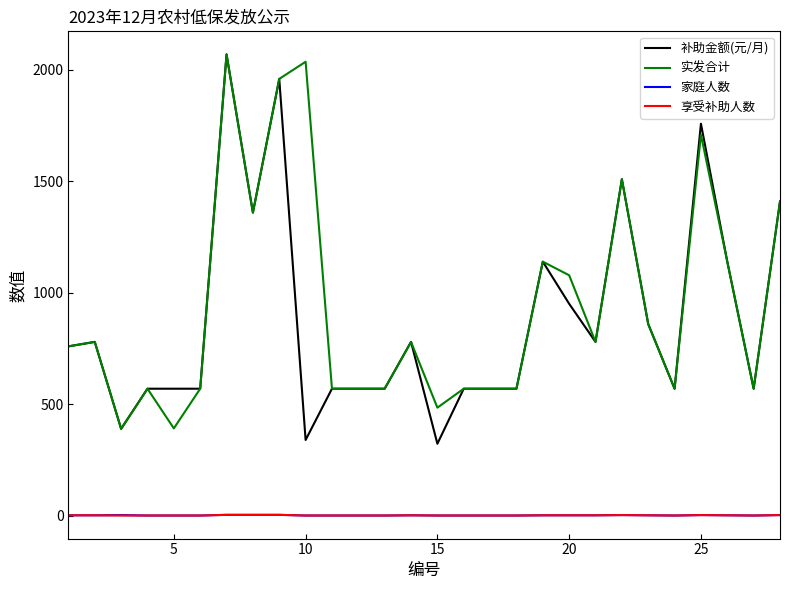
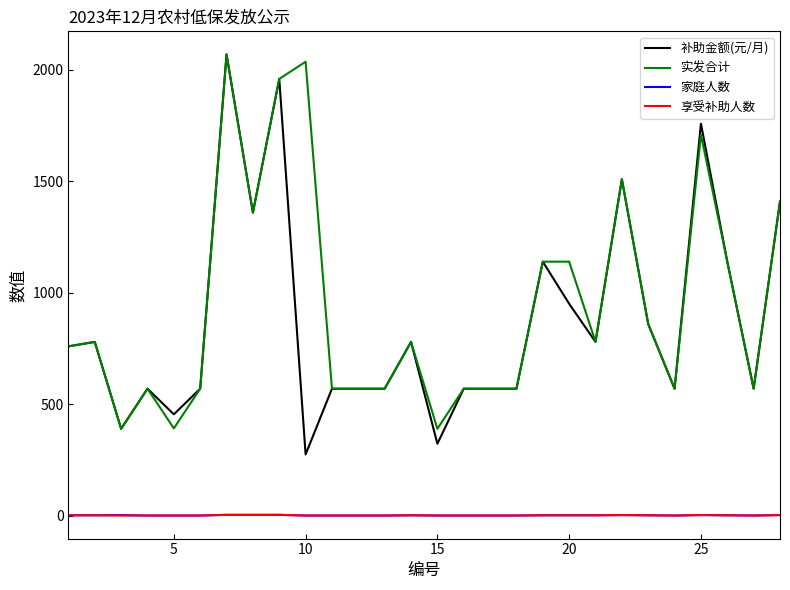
补助金额(元/月), 5: 570 -> 460
补助金额(元/月), 10: 340 -> 280
实发合计, 15: 490 -> 390
实发合计, 20: 1080 -> 1140
